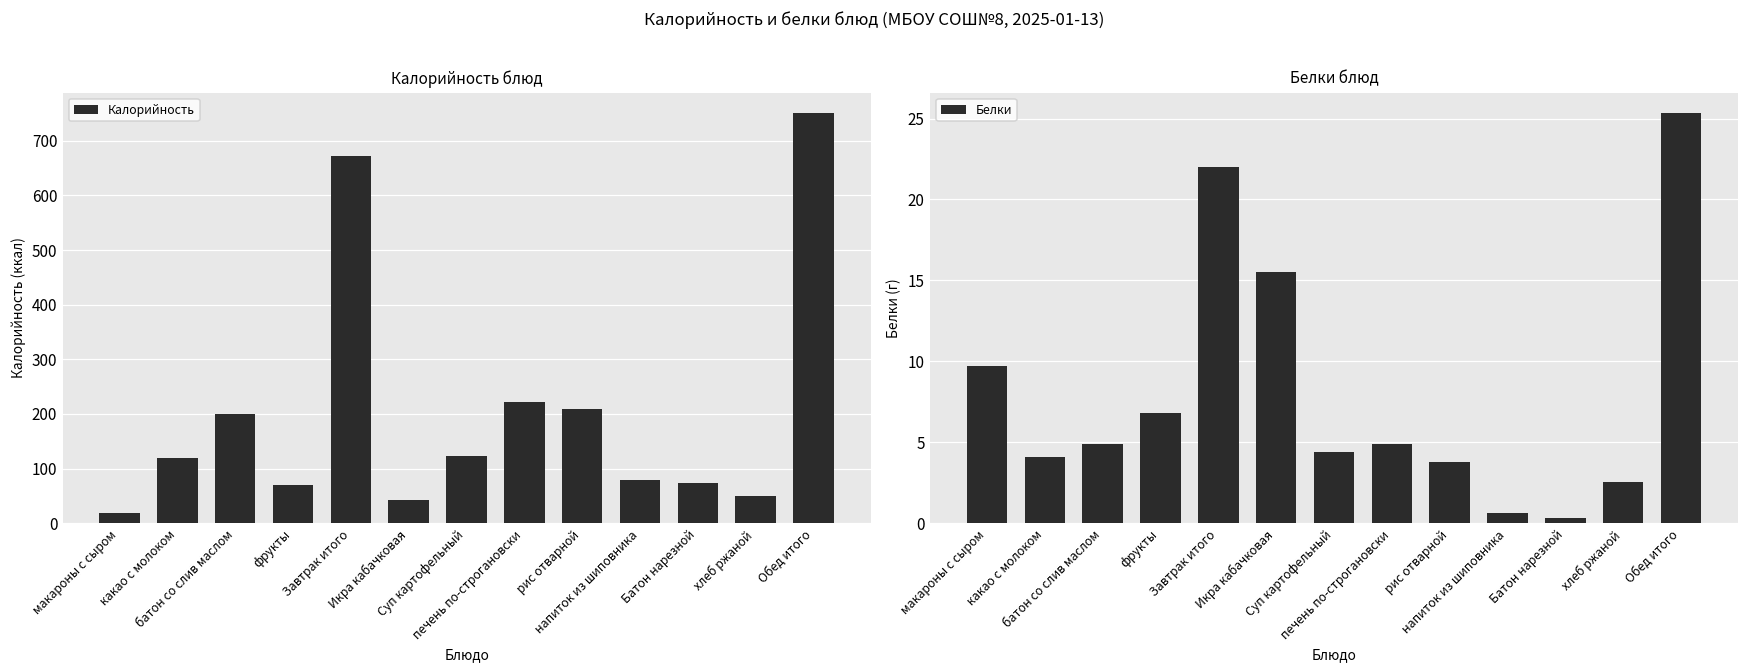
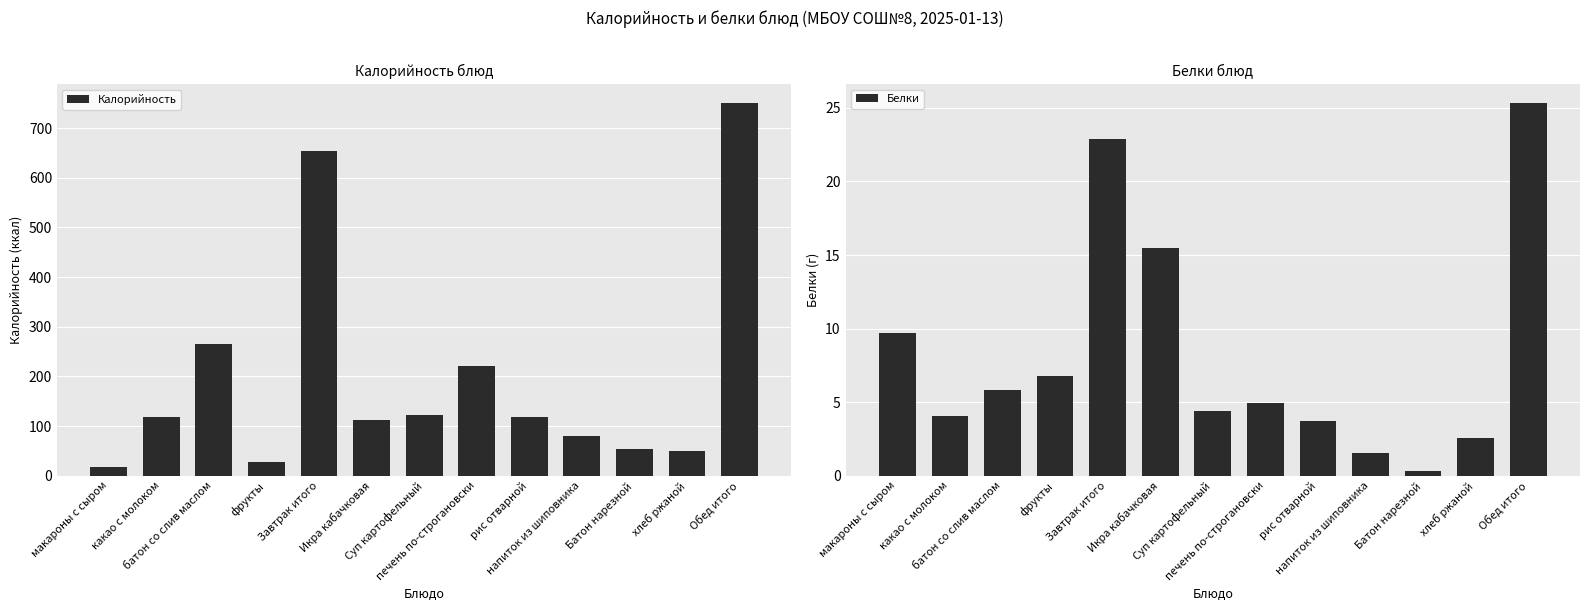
Калорийность блюд, батон со слив маслом: 200 -> 260
Калорийность блюд, фрукты: 70 -> 30
Калорийность блюд, Завтрак итого: 670 -> 650
Калорийность блюд, Икра кабачковая: 40 -> 110
Калорийность блюд, рис отварной: 210 -> 120
Калорийность блюд, Батон нарезной: 70 -> 50
Белки блюд, батон со слив маслом: 4.9 -> 5.8
Белки блюд, Завтрак итого: 22.0 -> 22.9
Белки блюд, напиток из шиповника: 0.6 -> 1.5
